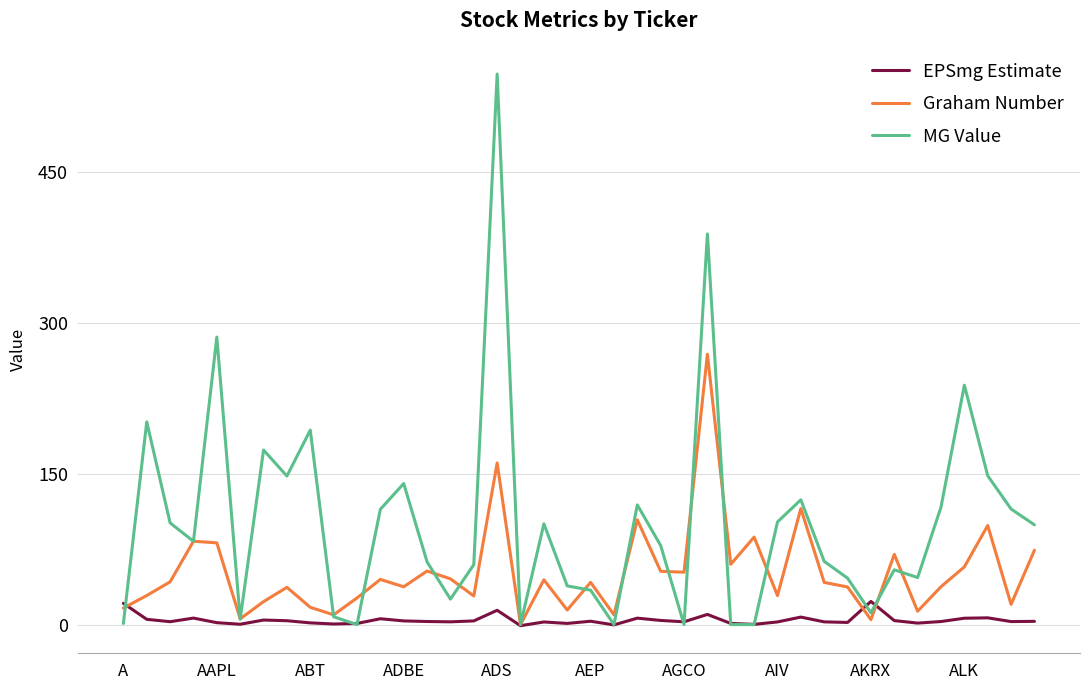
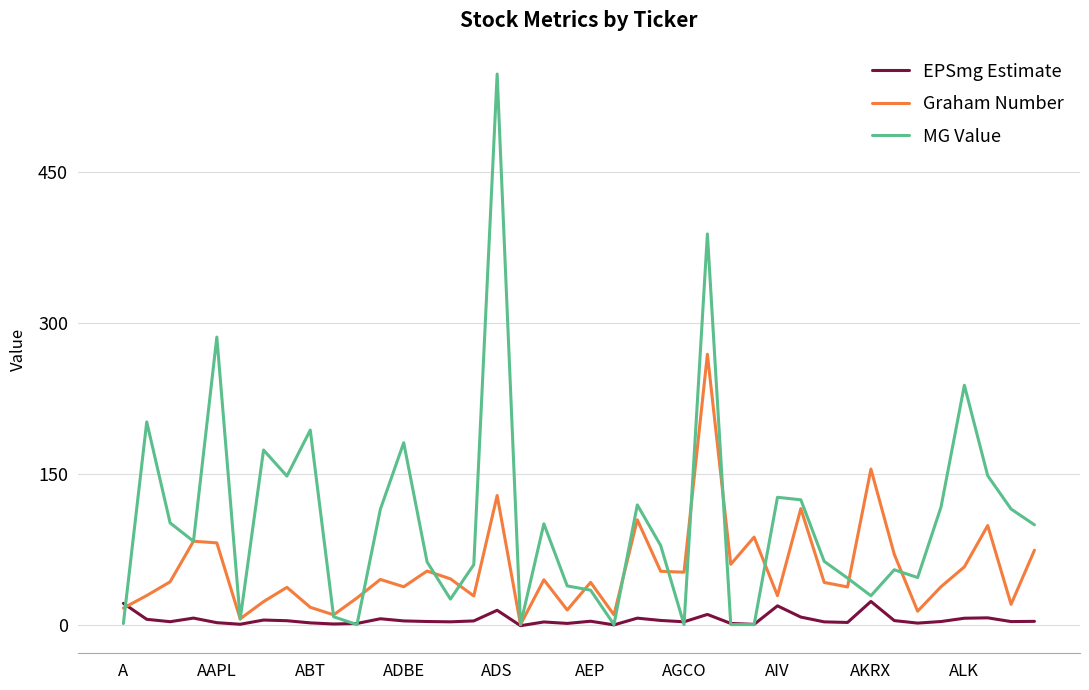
MG Value, ADBE: 140 -> 181
Graham Number, ADS: 161 -> 128
EPSmg Estimate, AIV: 3 -> 19
MG Value, AIV: 102 -> 127
Graham Number, AKRX: 5 -> 155
MG Value, AKRX: 12 -> 29
